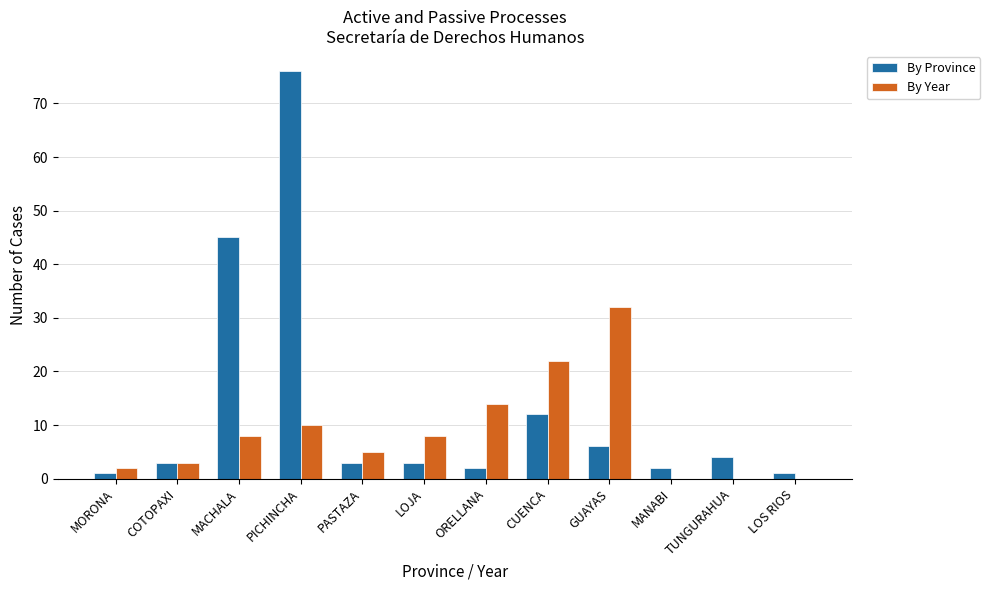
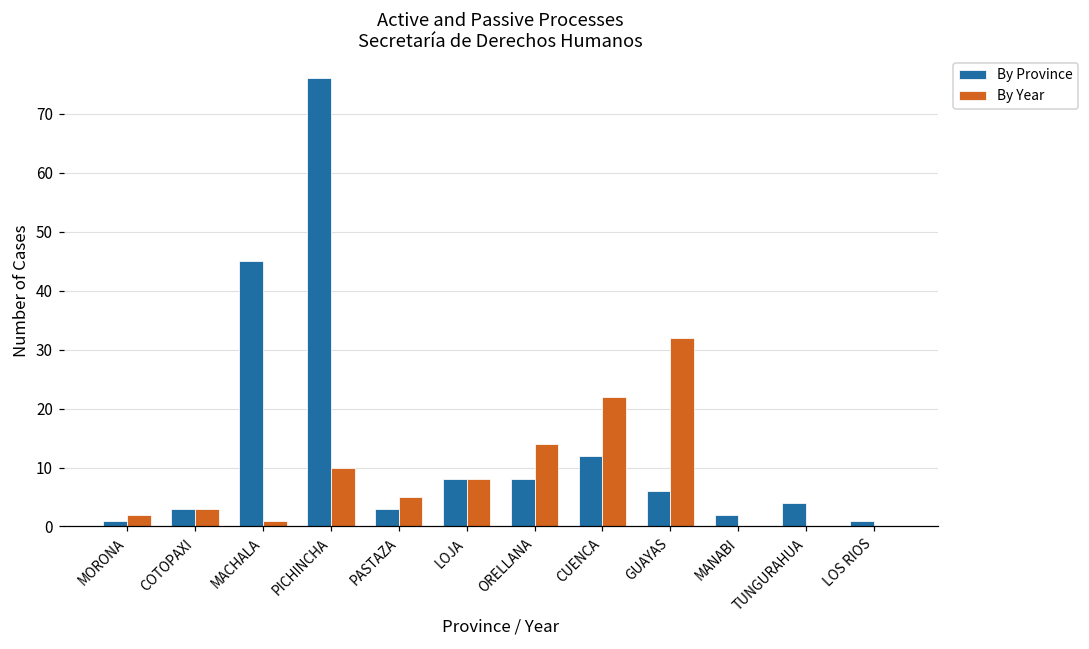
By Year, MACHALA: 8 -> 1
By Province, LOJA: 3 -> 8
By Province, ORELLANA: 2 -> 8
